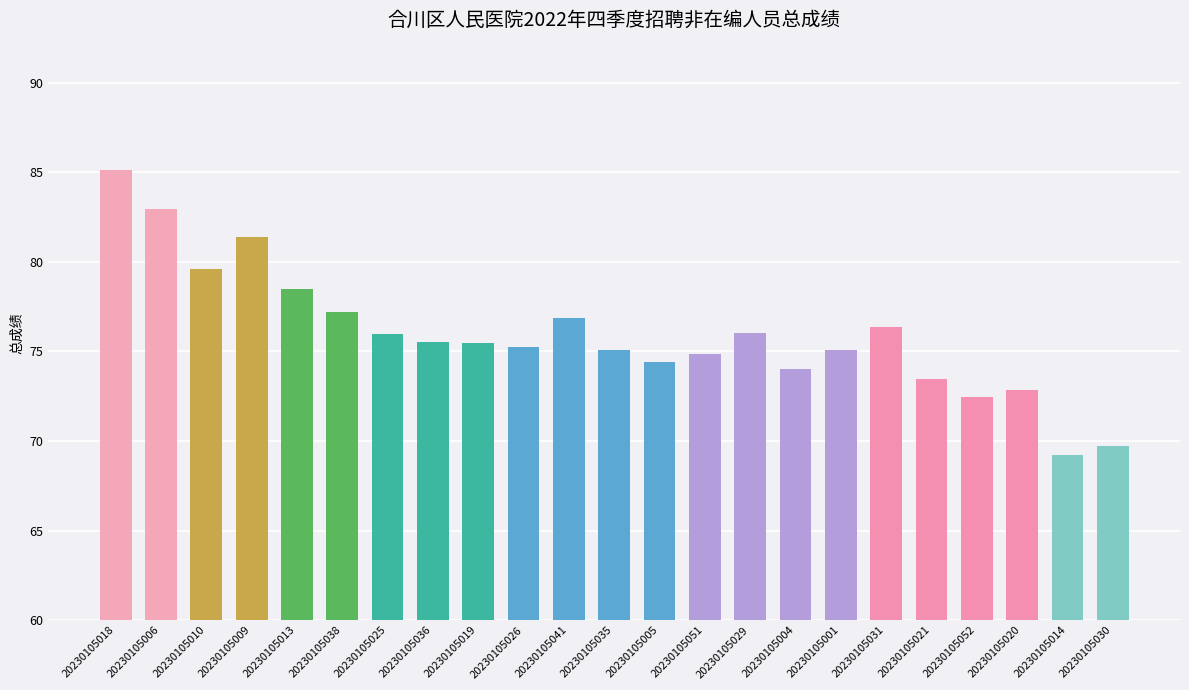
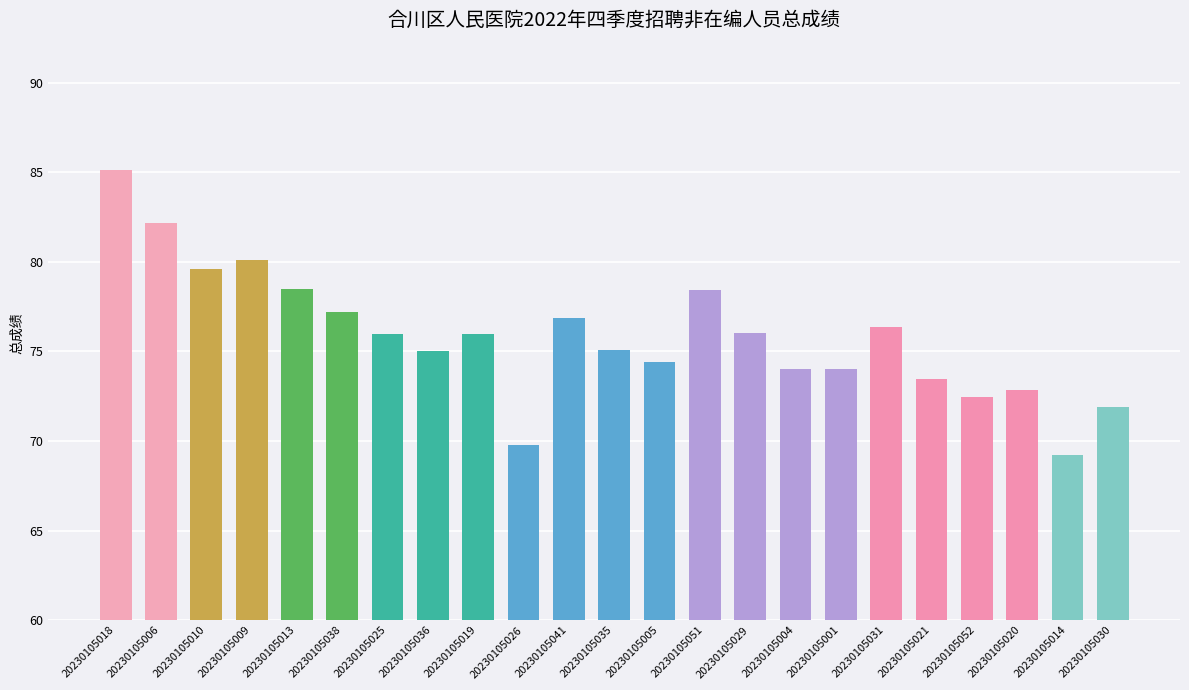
20230105006: 82.9 -> 82.2
20230105009: 81.4 -> 80.1
20230105036: 75.5 -> 75.0
20230105019: 75.4 -> 76.0
20230105026: 75.2 -> 69.8
20230105051: 74.8 -> 78.4
20230105001: 75.1 -> 74.0
20230105030: 69.7 -> 71.9
